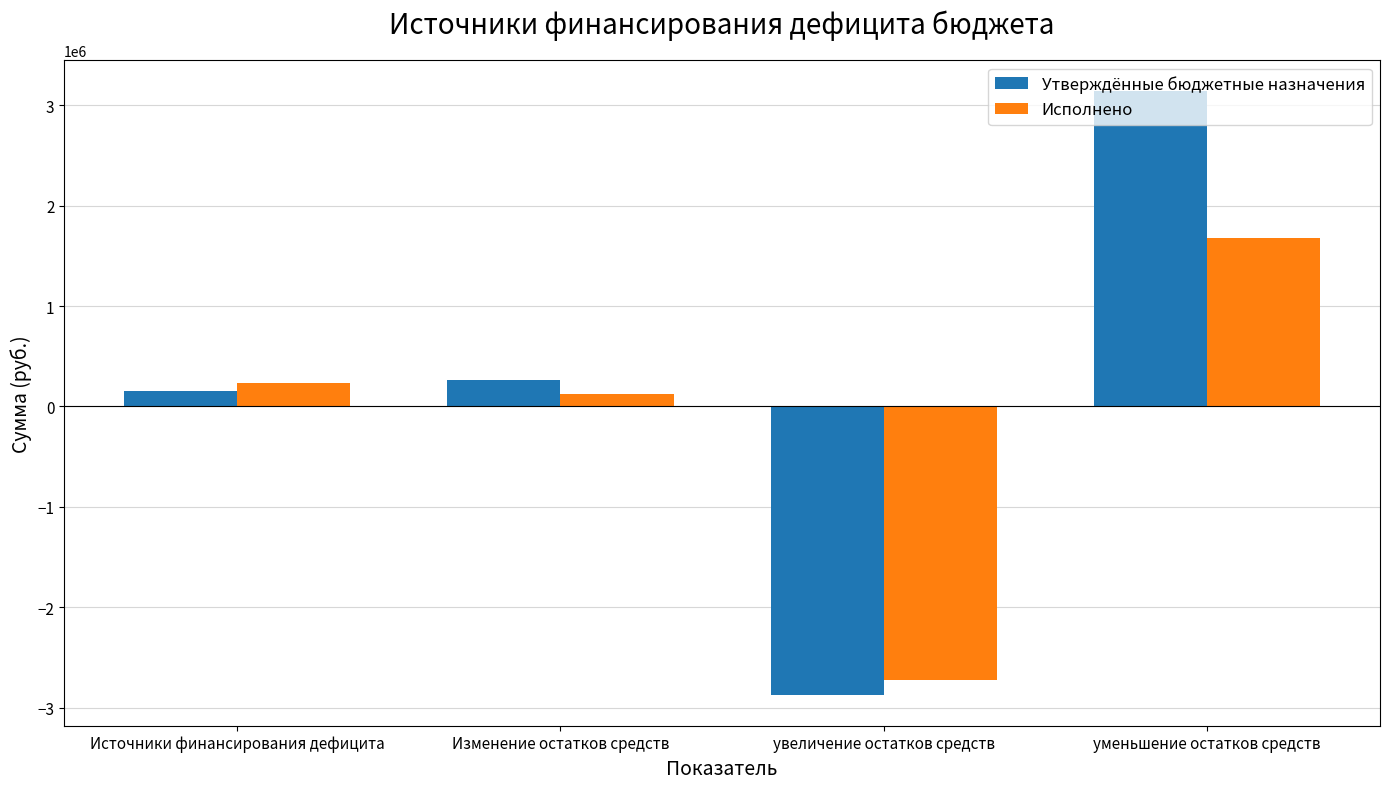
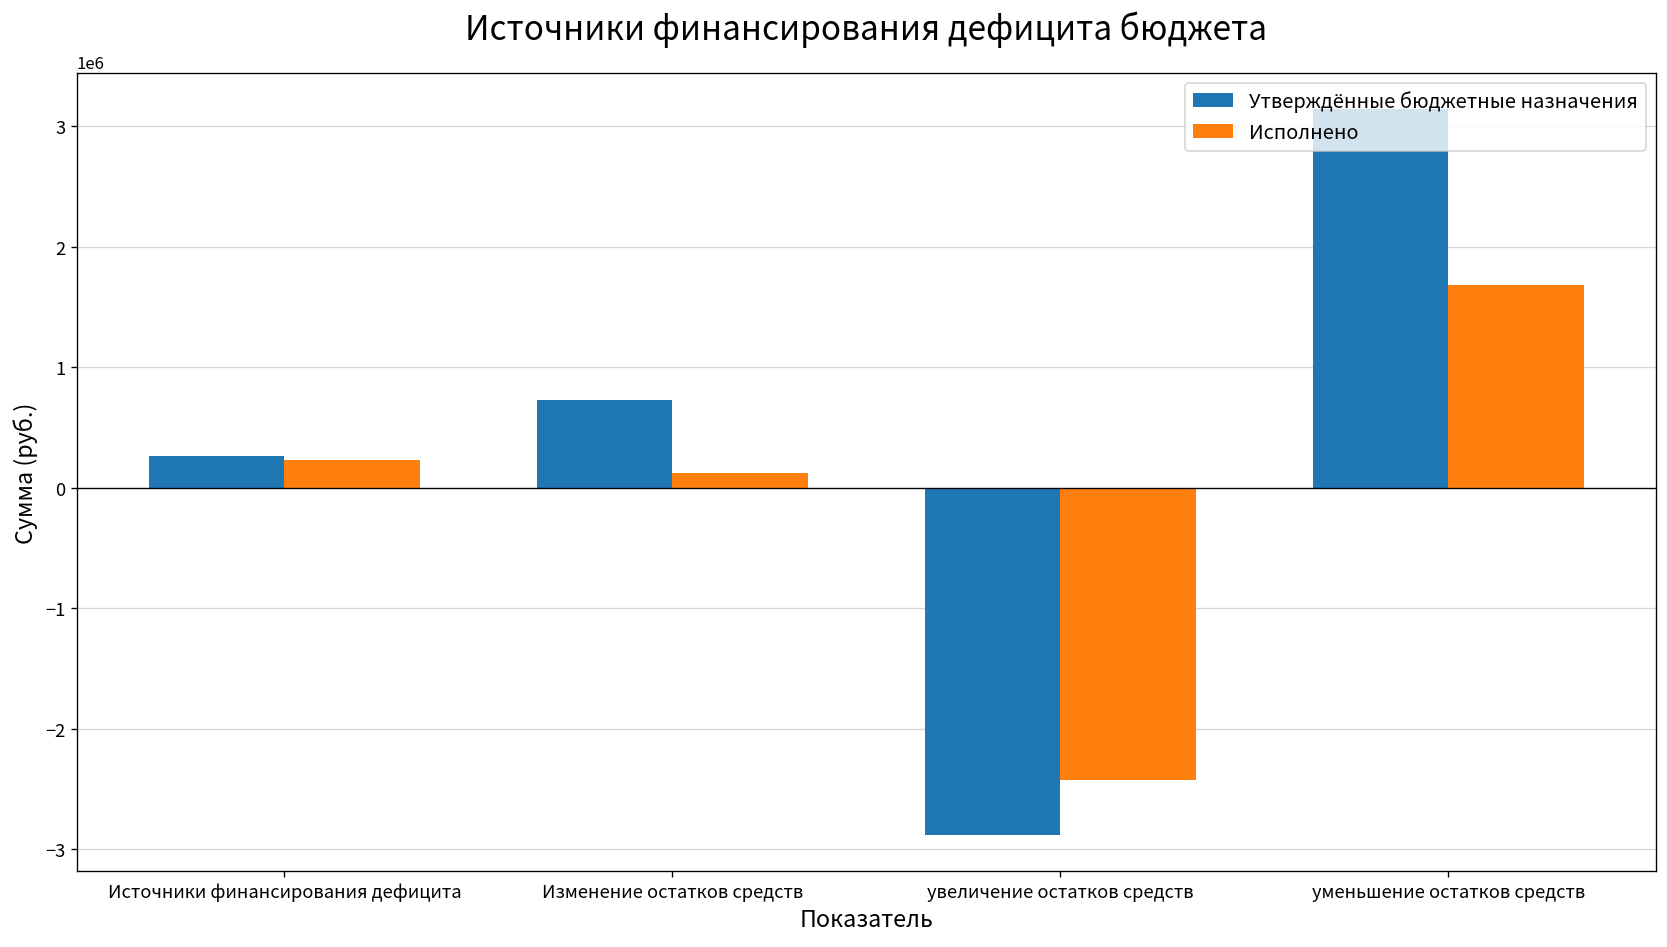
Утверждённые бюджетные назначения, Источники финансирования дефицита: 150000 -> 270000
Утверждённые бюджетные назначения, Изменение остатков средств: 270000 -> 730000
Исполнено, увеличение остатков средств: -2730000 -> -2420000
